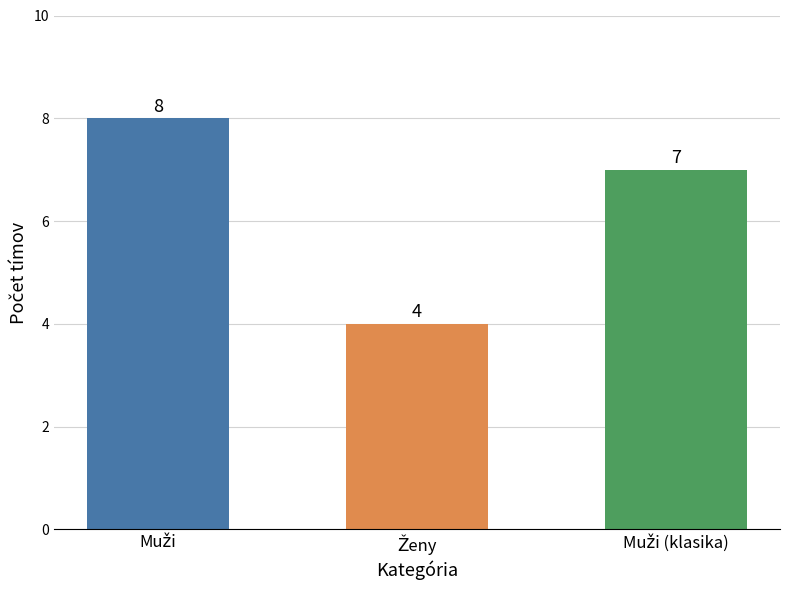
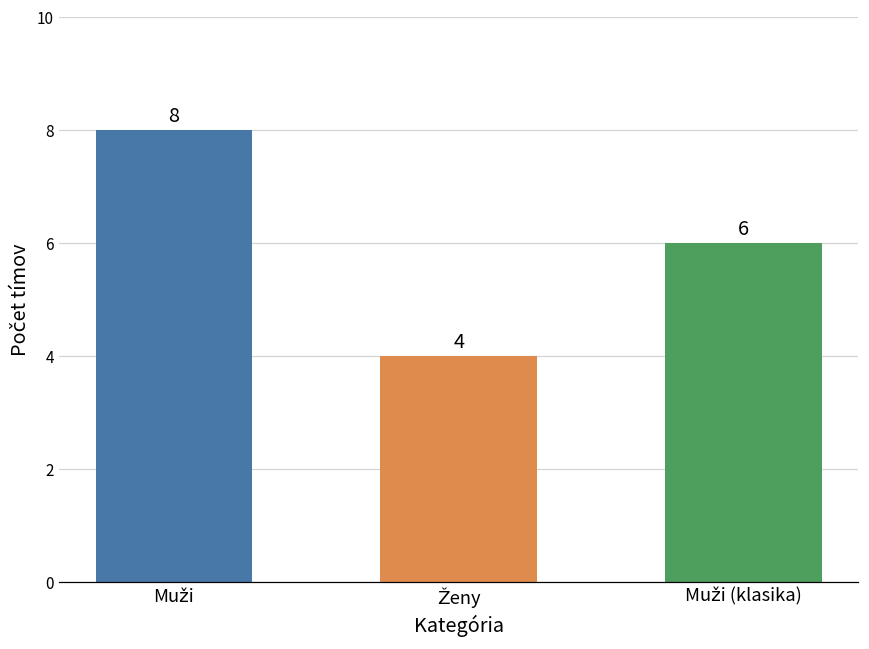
Muži (klasika): 7 -> 6
